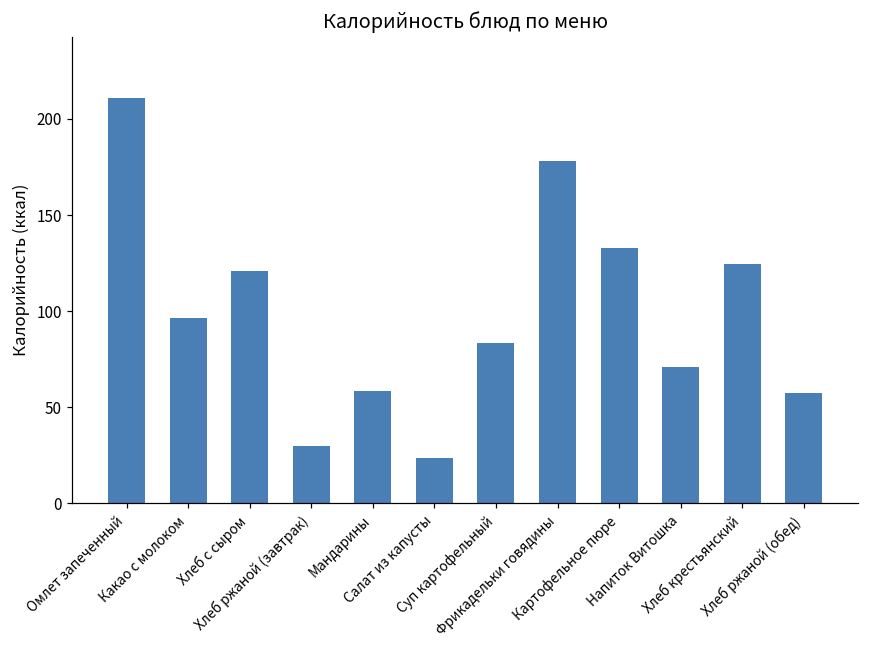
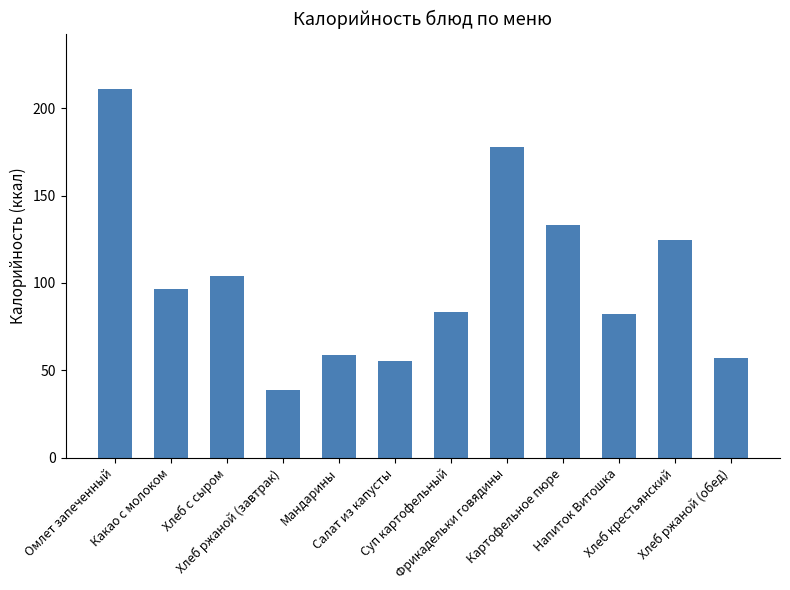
Хлеб с сыром: 121 -> 104
Хлеб ржаной (завтрак): 30 -> 39
Салат из капусты: 24 -> 56
Напиток Витошка: 71 -> 82
